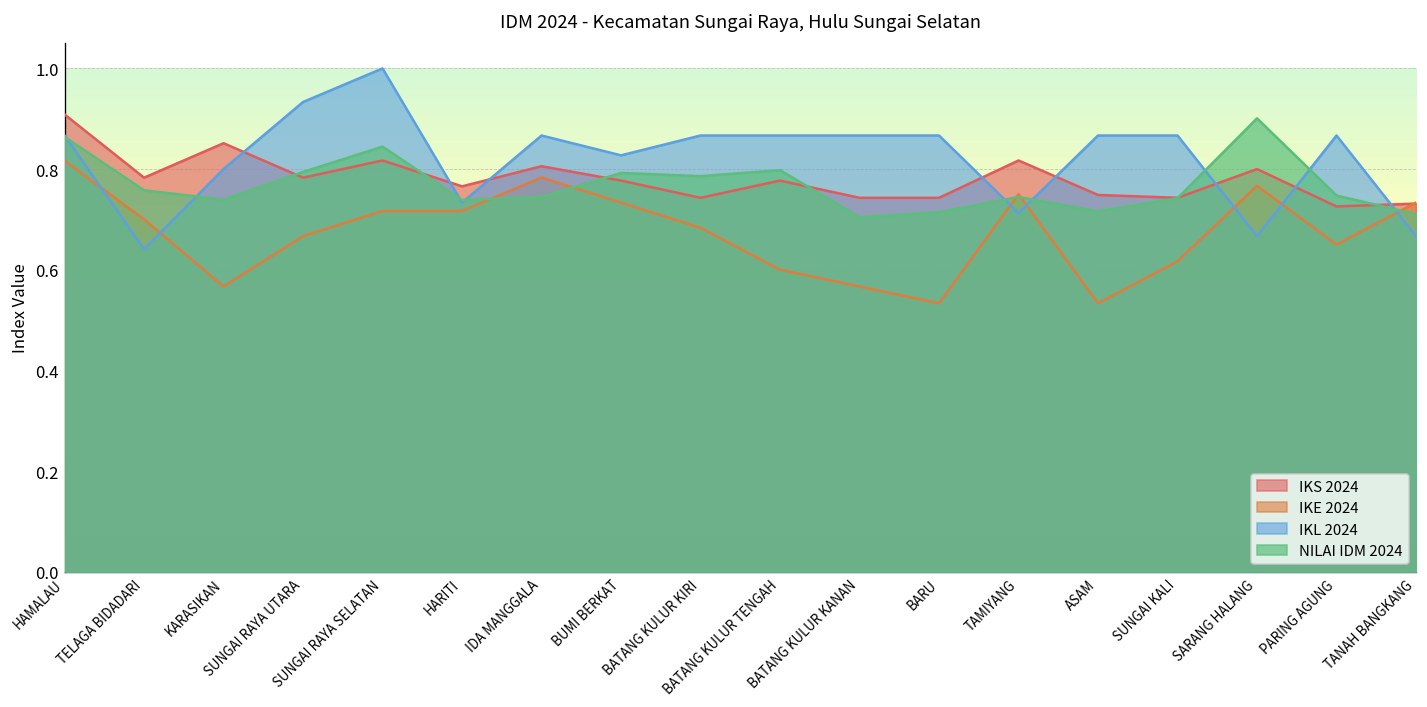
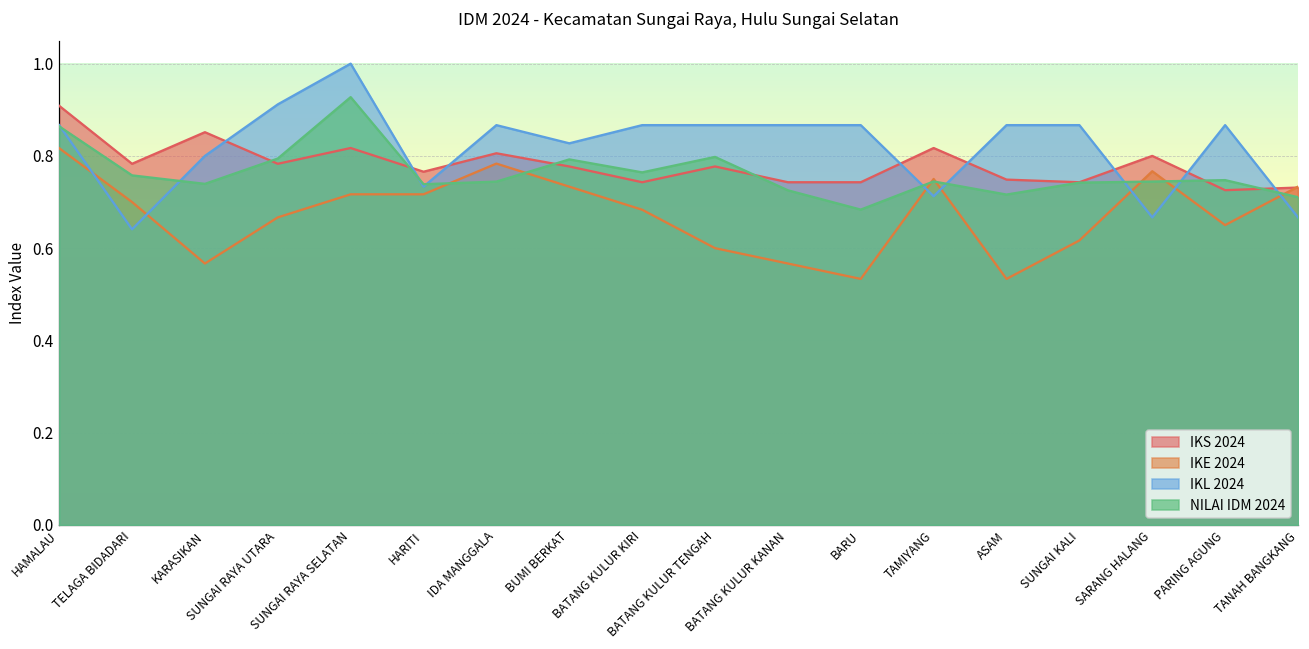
IKL 2024, SUNGAI RAYA UTARA: 0.93 -> 0.91
NILAI IDM 2024, SUNGAI RAYA SELATAN: 0.84 -> 0.93
NILAI IDM 2024, BATANG KULUR KIRI: 0.79 -> 0.76
NILAI IDM 2024, BATANG KULUR KANAN: 0.70 -> 0.73
NILAI IDM 2024, BARU: 0.71 -> 0.68
NILAI IDM 2024, SARANG HALANG: 0.90 -> 0.74
